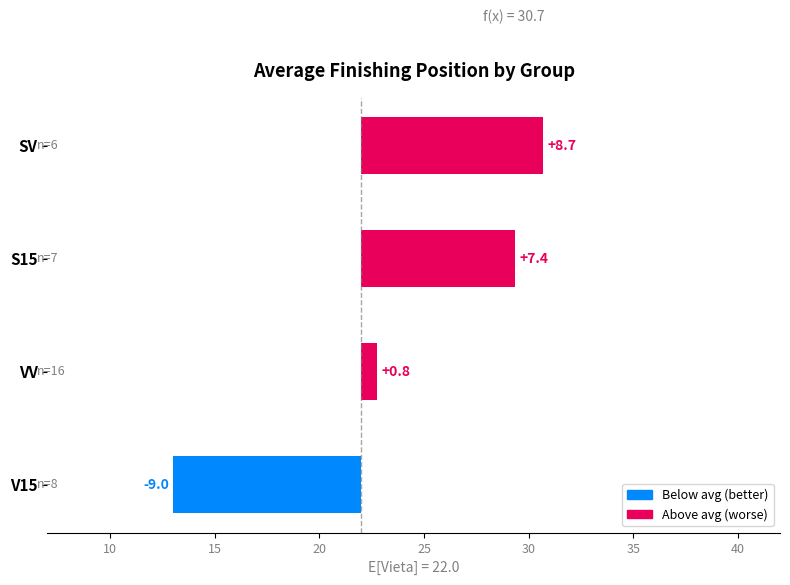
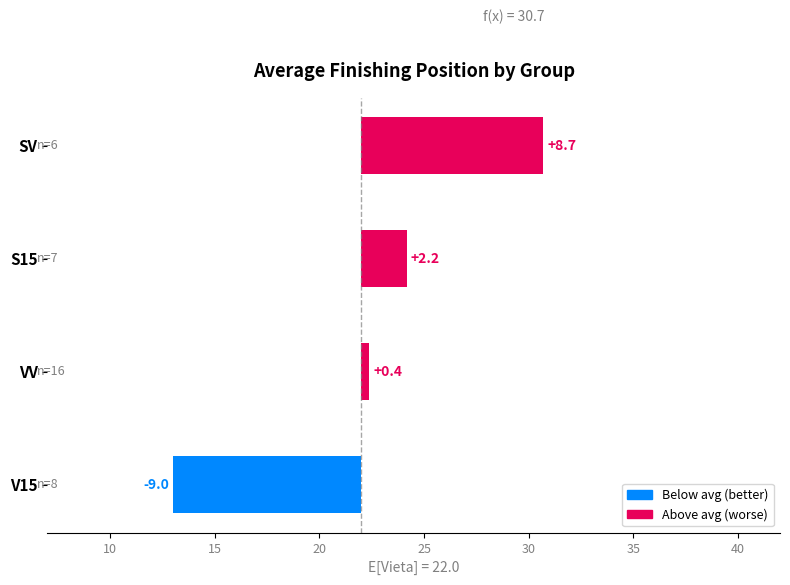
S15: +7.4 -> +2.2
VV: +0.8 -> +0.4
